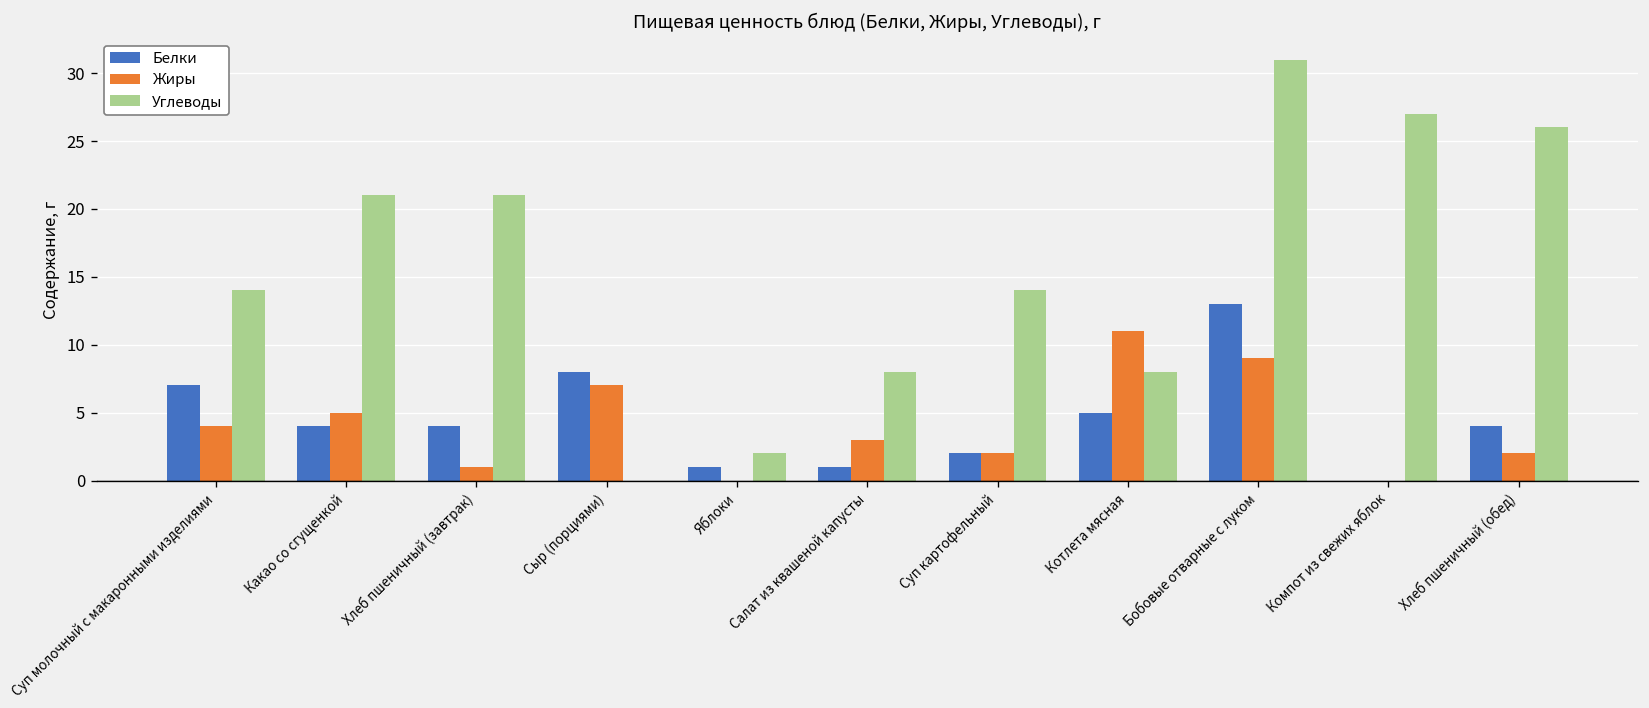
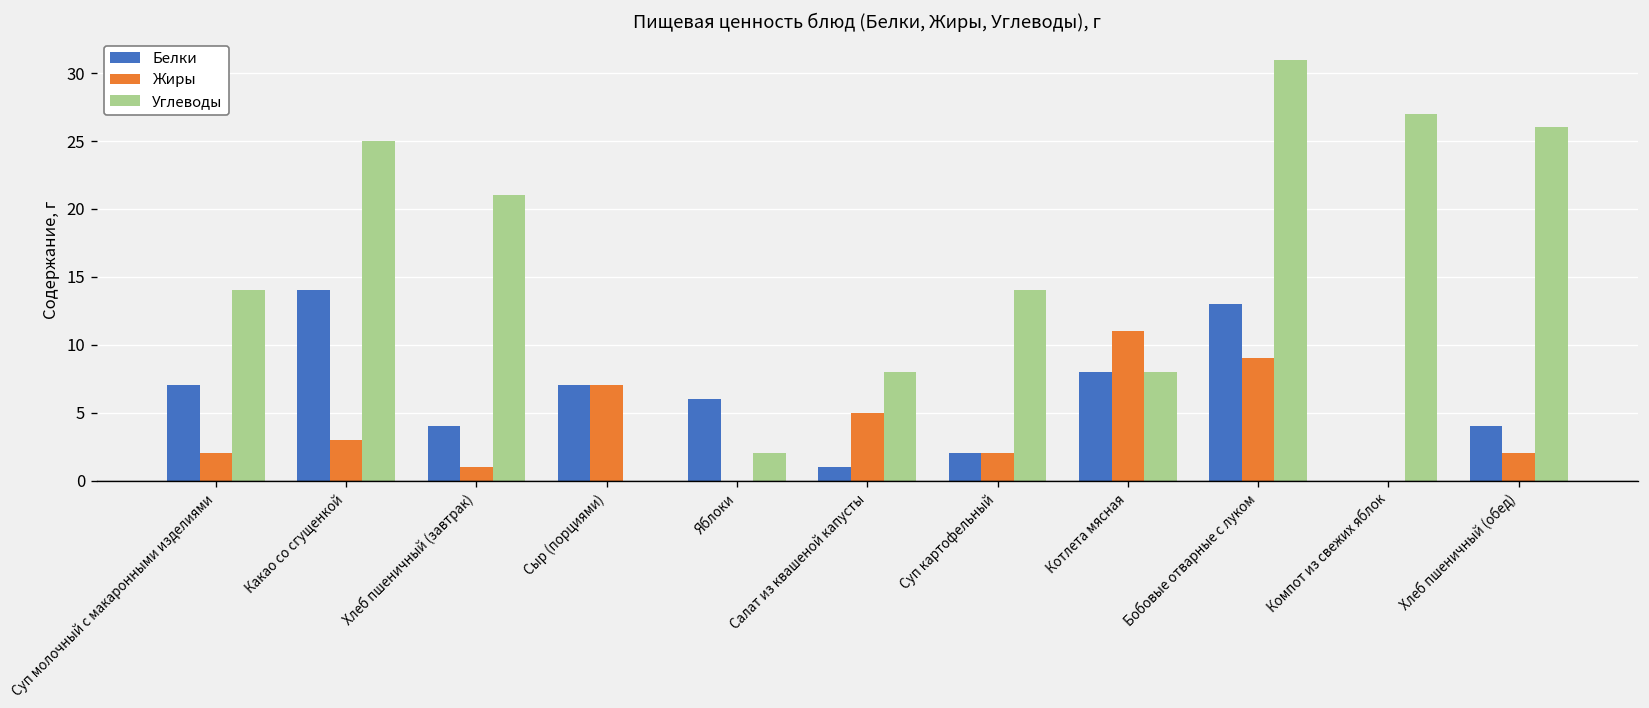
Жиры, Суп молочный с макаронными изделиями: 4 -> 2
Белки, Какао со сгущенкой: 4 -> 14
Жиры, Какао со сгущенкой: 5 -> 3
Углеводы, Какао со сгущенкой: 21 -> 25
Белки, Сыр (порциями): 8 -> 7
Белки, Яблоки: 1 -> 6
Жиры, Салат из квашеной капусты: 3 -> 5
Белки, Котлета мясная: 5 -> 8
